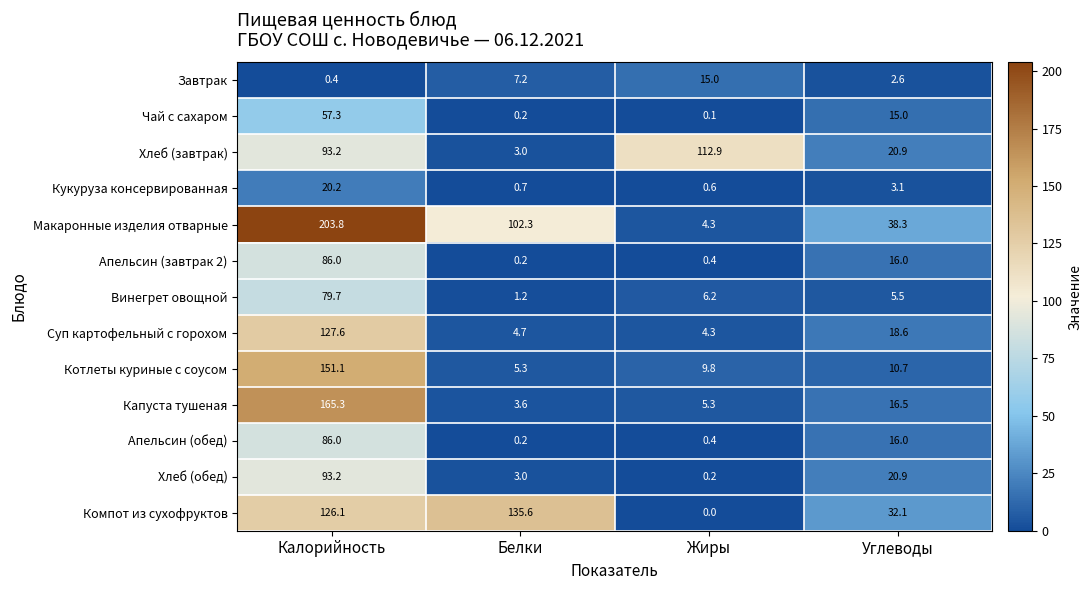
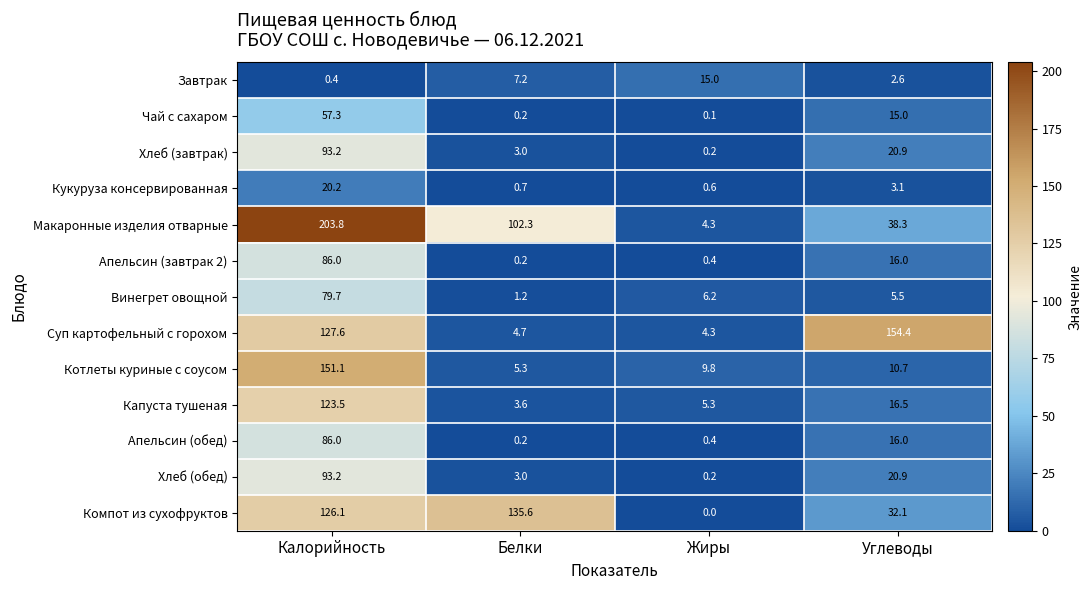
Хлеб (завтрак), Жиры: 112.9 -> 0.2
Суп картофельный с горохом, Углеводы: 18.6 -> 154.4
Капуста тушеная, Калорийность: 165.3 -> 123.5
